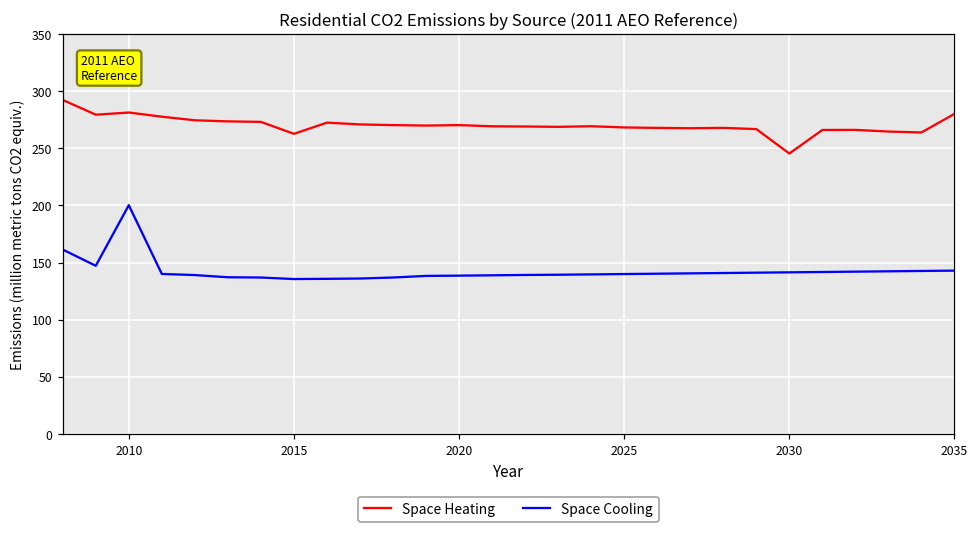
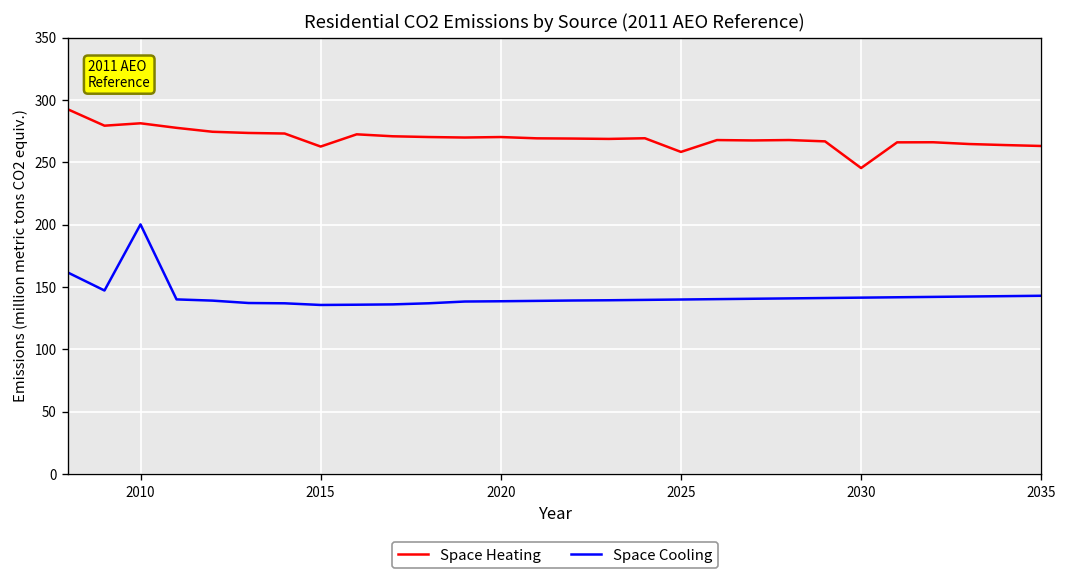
Space Heating, 2025: 268 -> 258
Space Heating, 2035: 280 -> 263
